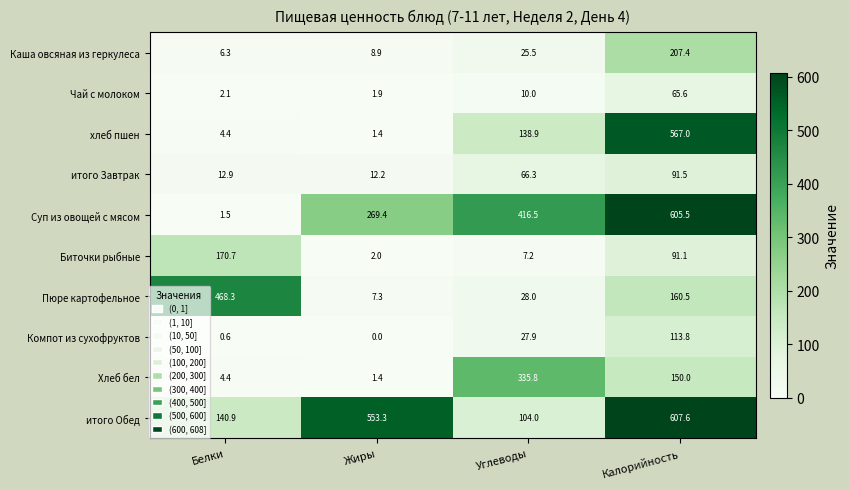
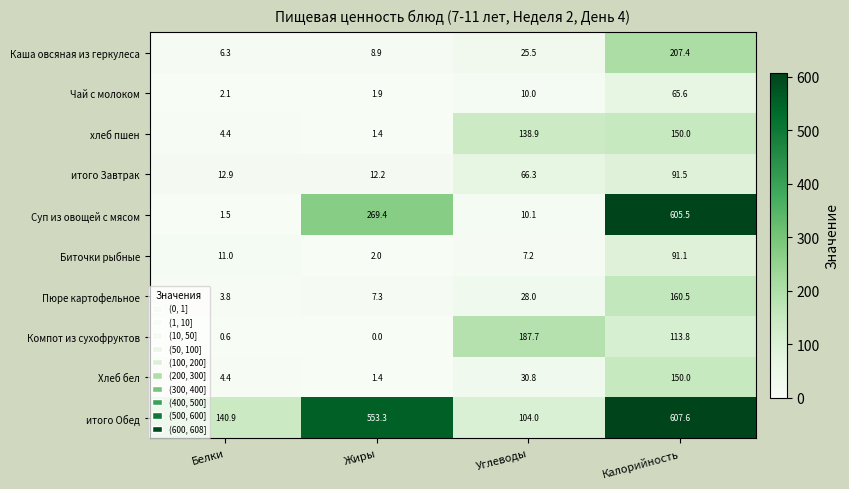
хлеб пшен, Калорийность: 567.0 -> 150.0
Суп из овощей с мясом, Углеводы: 416.5 -> 10.1
Биточки рыбные, Белки: 170.7 -> 11.0
Пюре картофельное, Белки: 468.3 -> 3.8
Компот из сухофруктов, Углеводы: 27.9 -> 187.7
Хлеб бел, Углеводы: 335.8 -> 30.8
